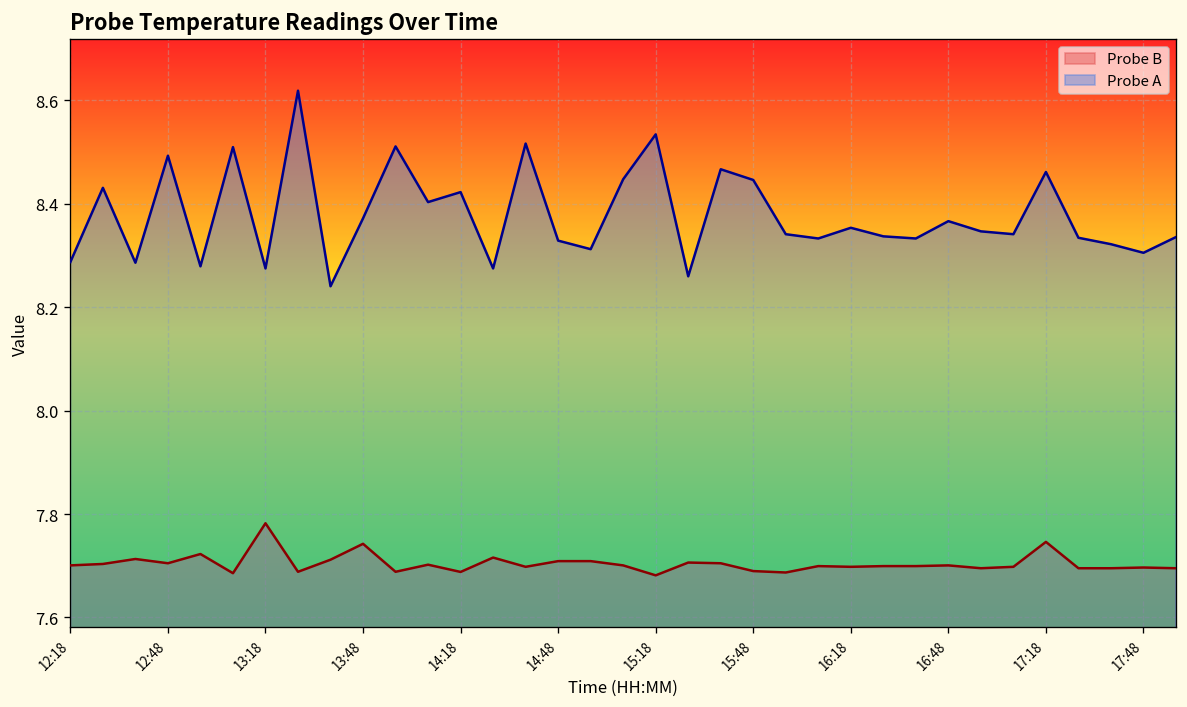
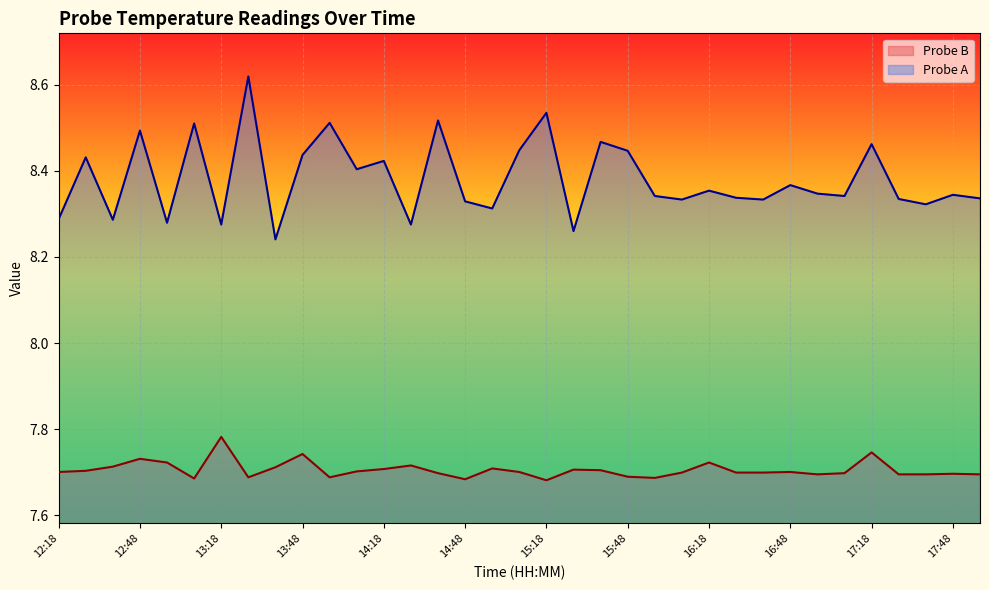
Probe B, 12:48: 7.70 -> 7.73
Probe A, 13:48: 8.37 -> 8.44
Probe B, 14:18: 7.69 -> 7.71
Probe B, 14:48: 7.71 -> 7.68
Probe B, 16:18: 7.70 -> 7.72
Probe A, 17:48: 8.31 -> 8.34
